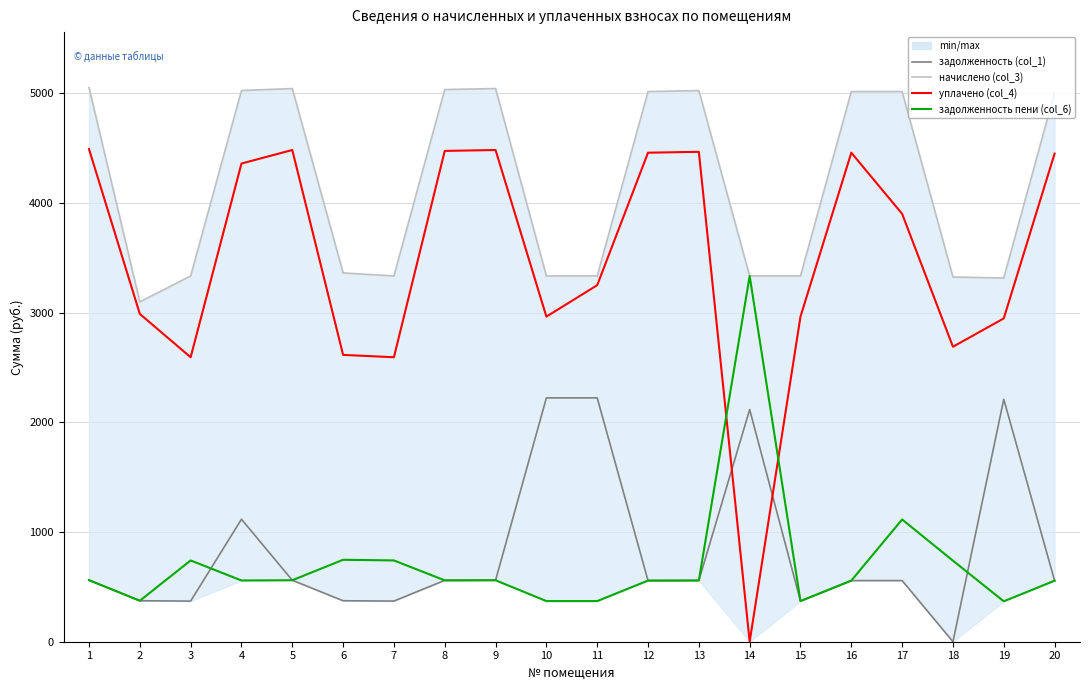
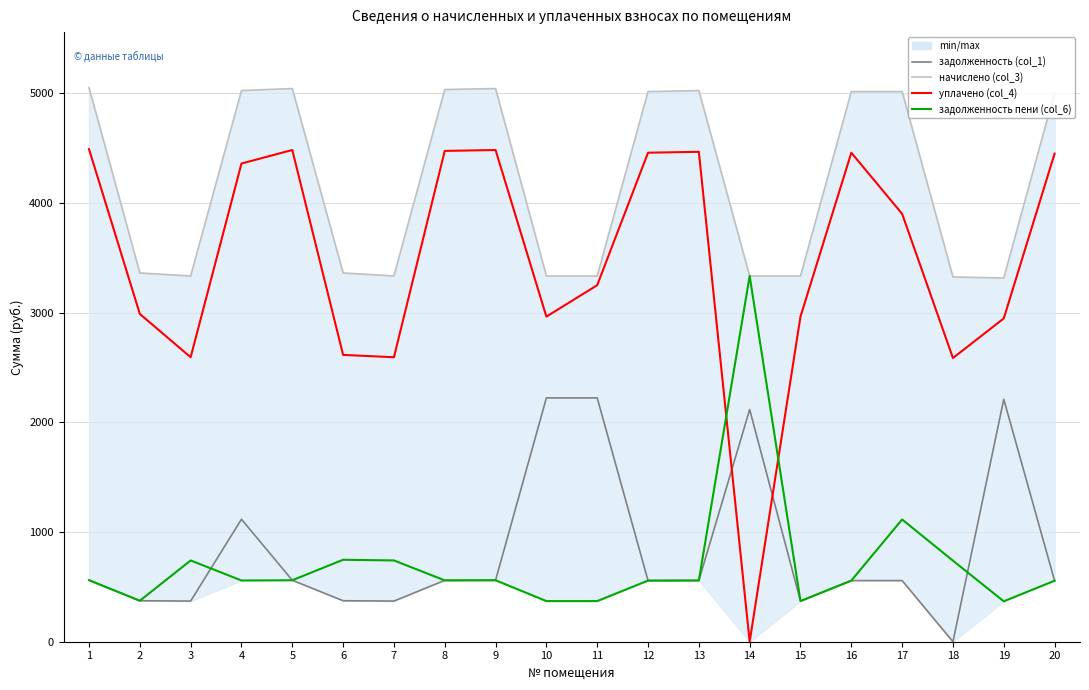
начислено (col_3), 2: 3100 -> 3360
уплачено (col_4), 18: 2690 -> 2590
